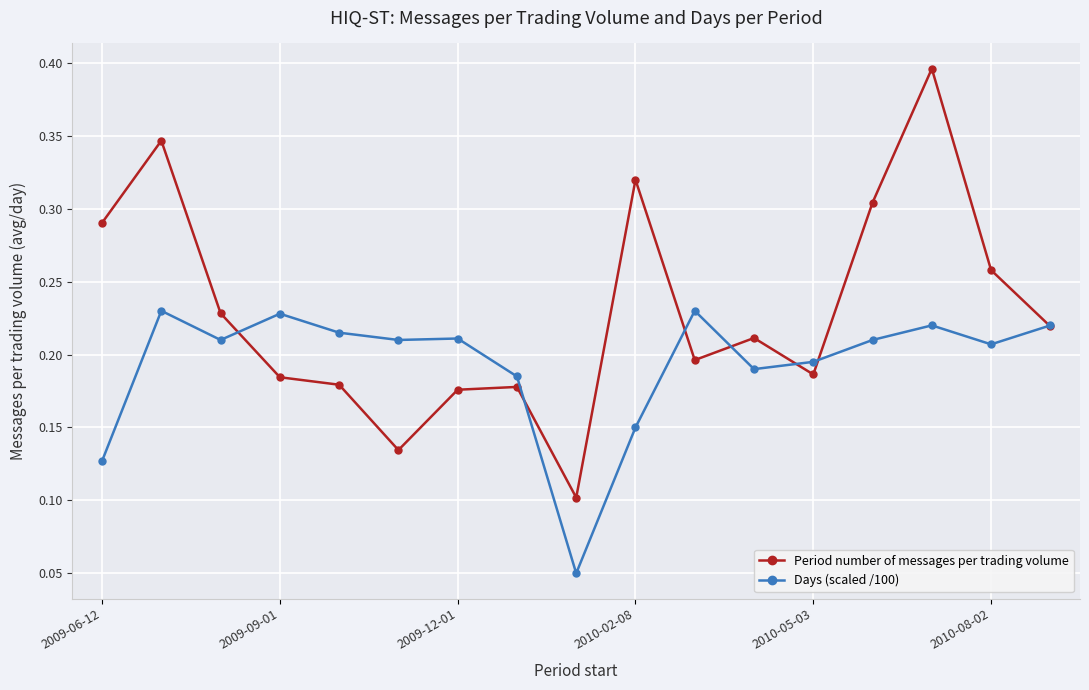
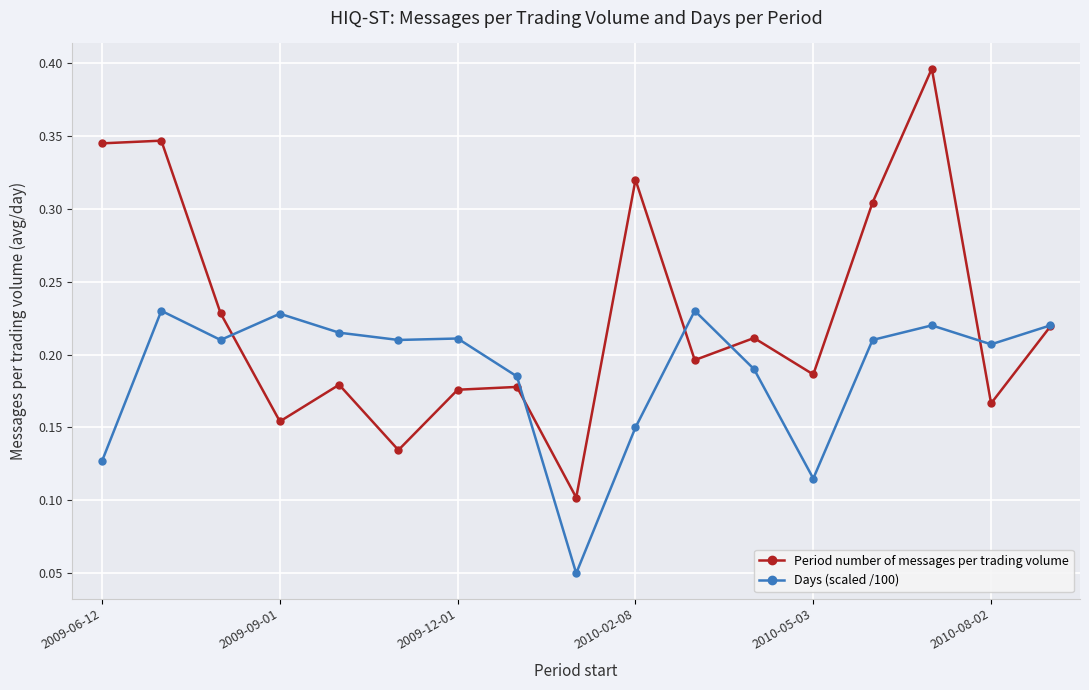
Period number of messages per trading volume, 2009-06-12: 0.290 -> 0.345
Period number of messages per trading volume, 2009-09-01: 0.184 -> 0.154
Days (scaled /100), 2010-05-03: 0.195 -> 0.115
Period number of messages per trading volume, 2010-08-02: 0.258 -> 0.167
